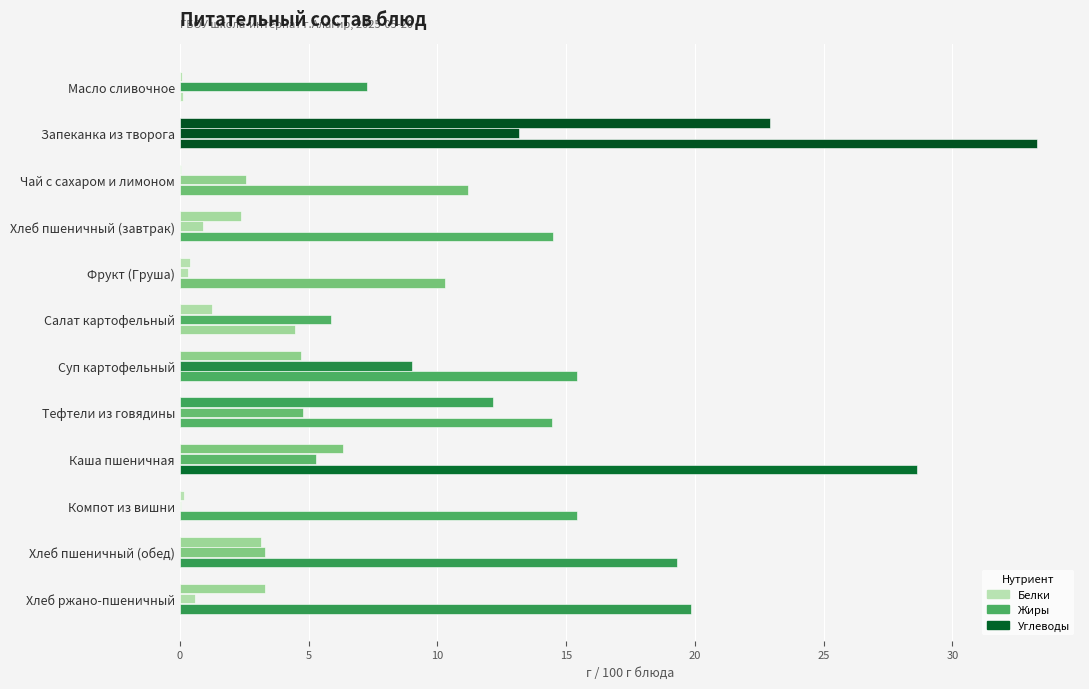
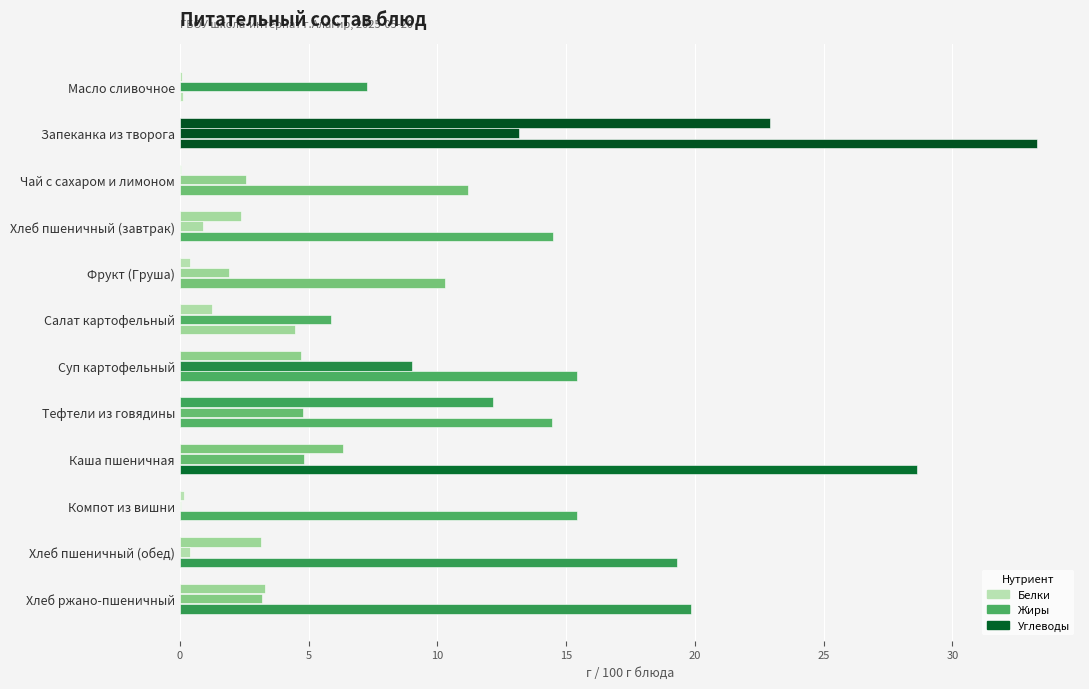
Жиры, Фрукт (Груша): 0.3 -> 1.9
Жиры, Каша пшеничная: 5.3 -> 4.8
Жиры, Хлеб пшеничный (обед): 3.3 -> 0.4
Жиры, Хлеб ржано-пшеничный: 0.6 -> 3.2
